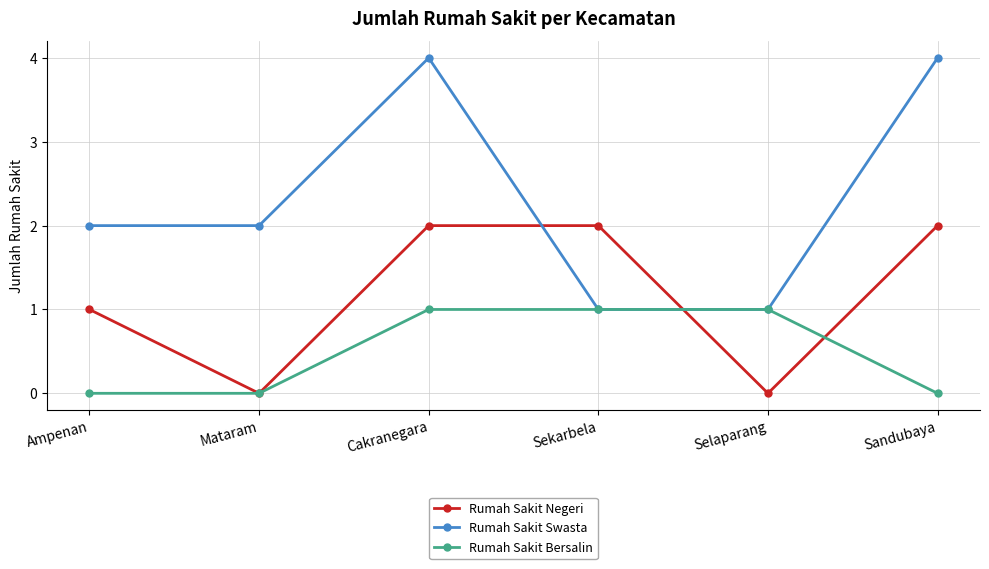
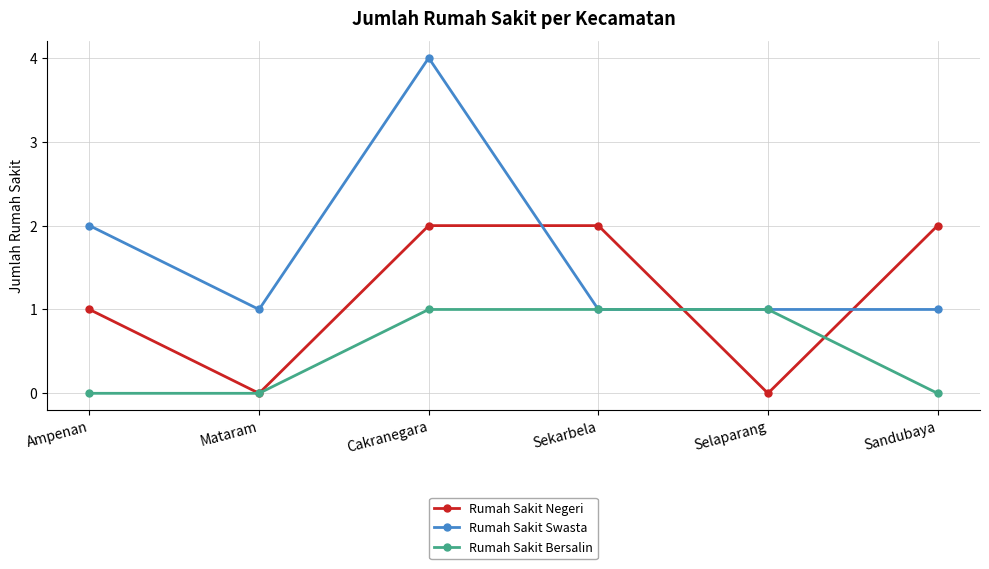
Rumah Sakit Swasta, Mataram: 2 -> 1
Rumah Sakit Swasta, Sandubaya: 4 -> 1
